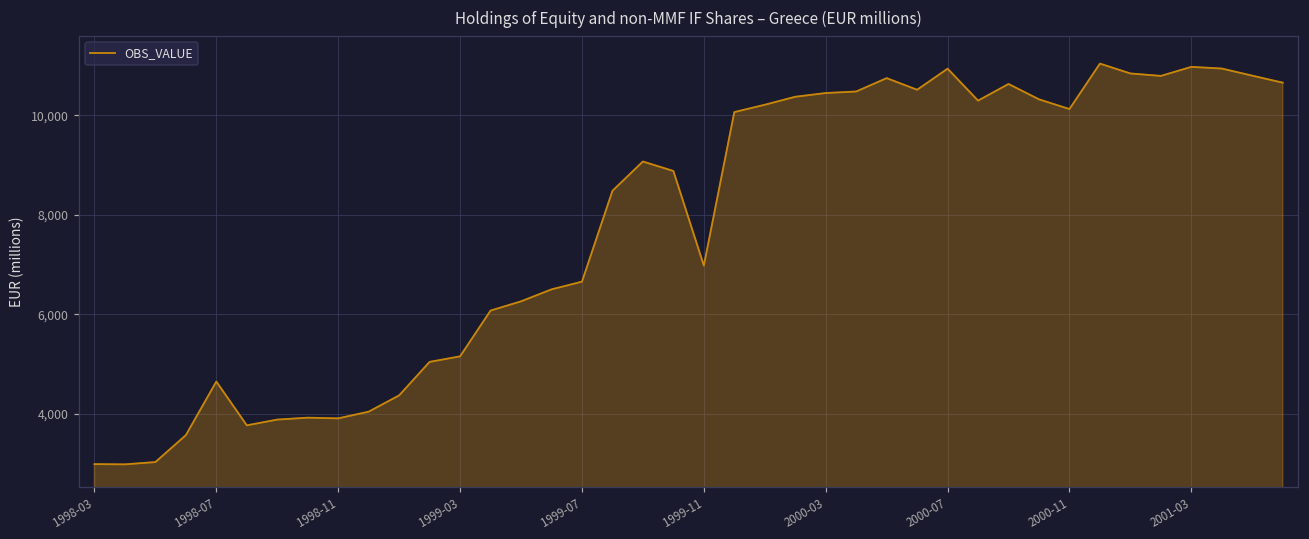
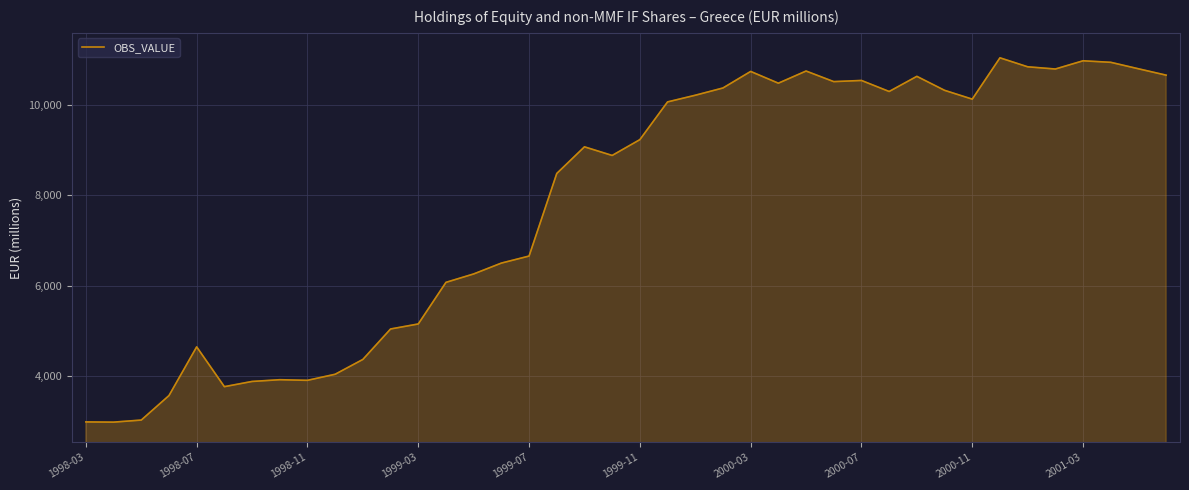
1999-11: 7,000 -> 9,200
2000-03: 10,400 -> 10,700
2000-07: 10,900 -> 10,500
